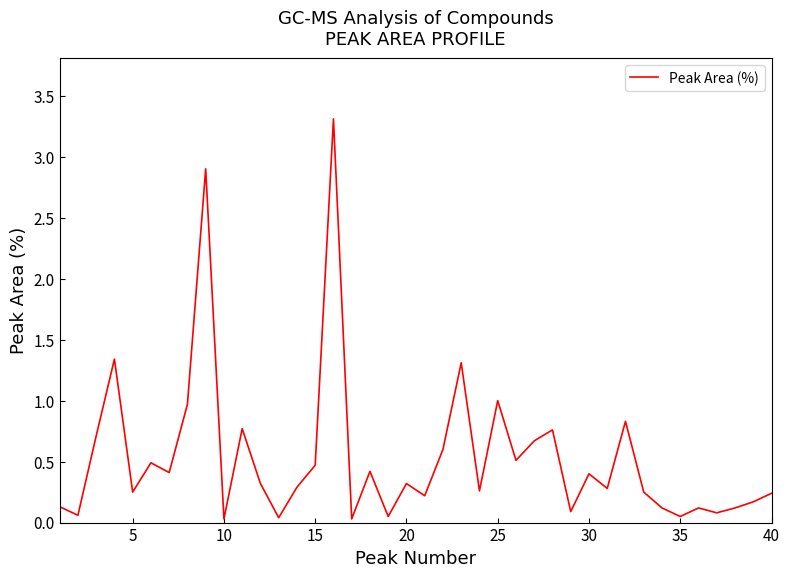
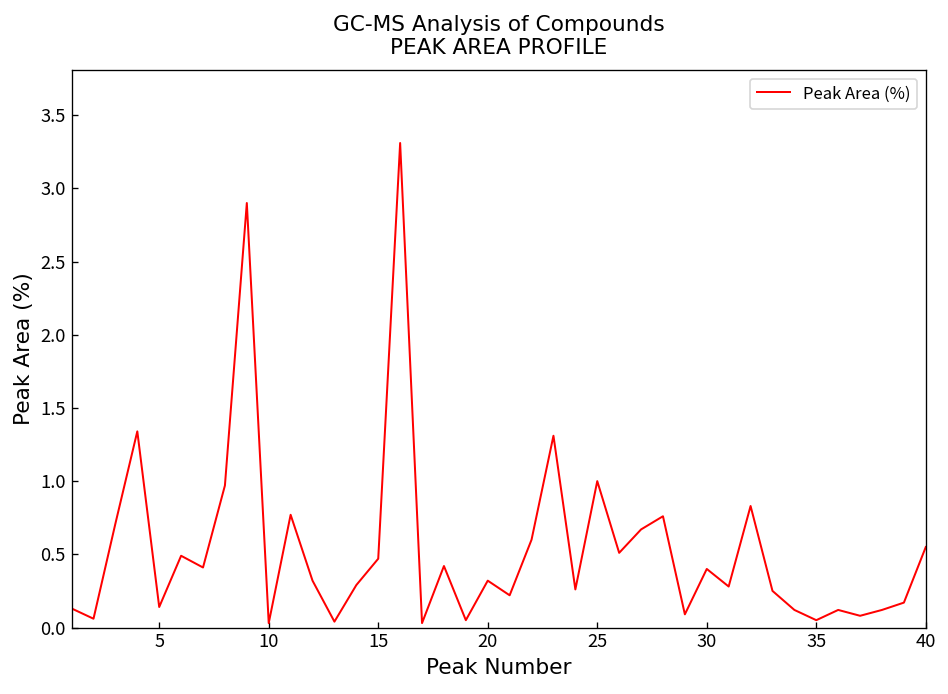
5: 0.25 -> 0.14
40: 0.24 -> 0.55
